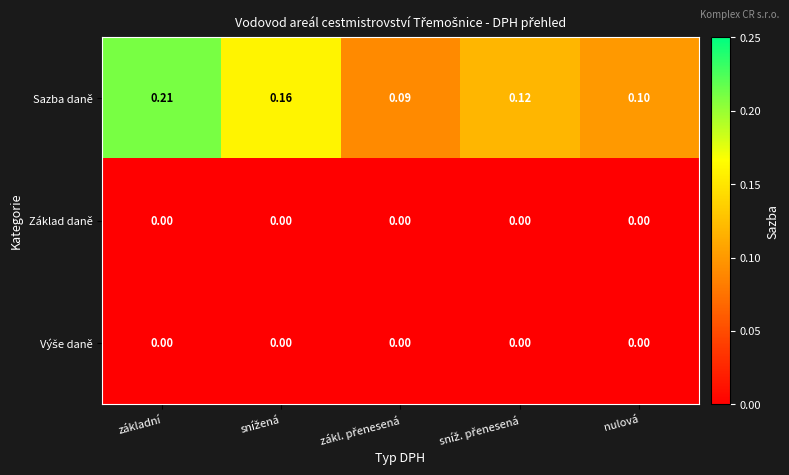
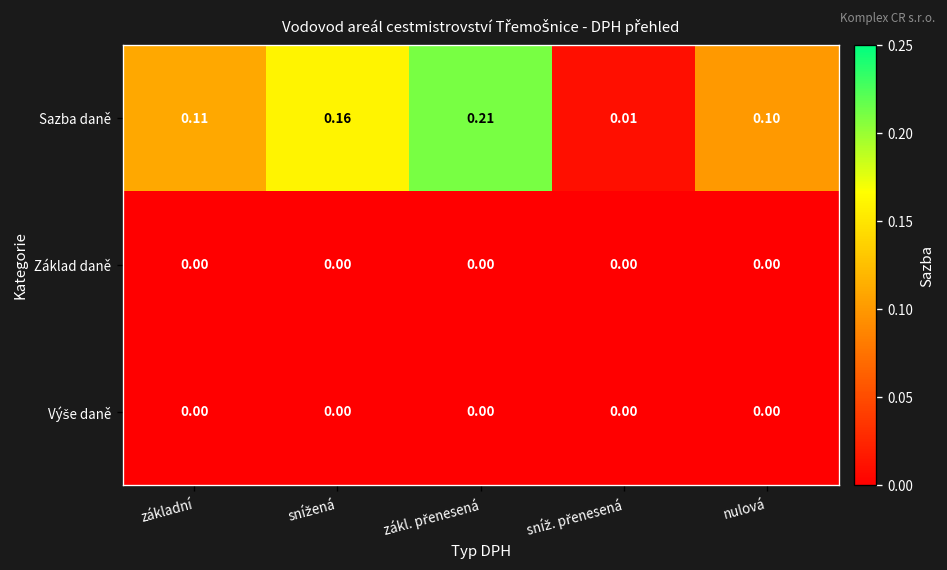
Sazba daně, základní: 0.21 -> 0.11
Sazba daně, zákl. přenesená: 0.09 -> 0.21
Sazba daně, sníž. přenesená: 0.12 -> 0.01
